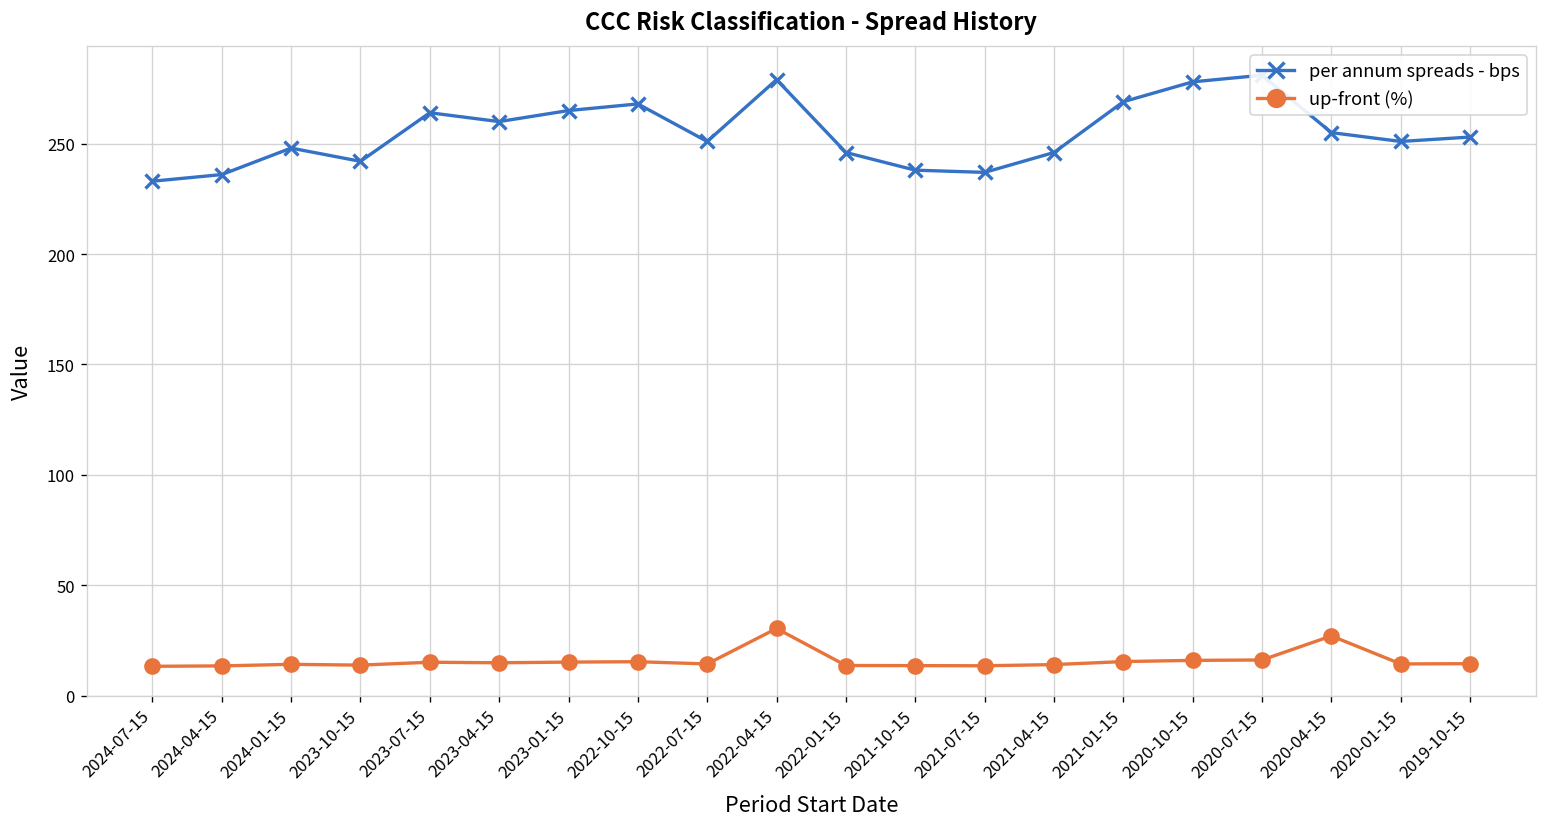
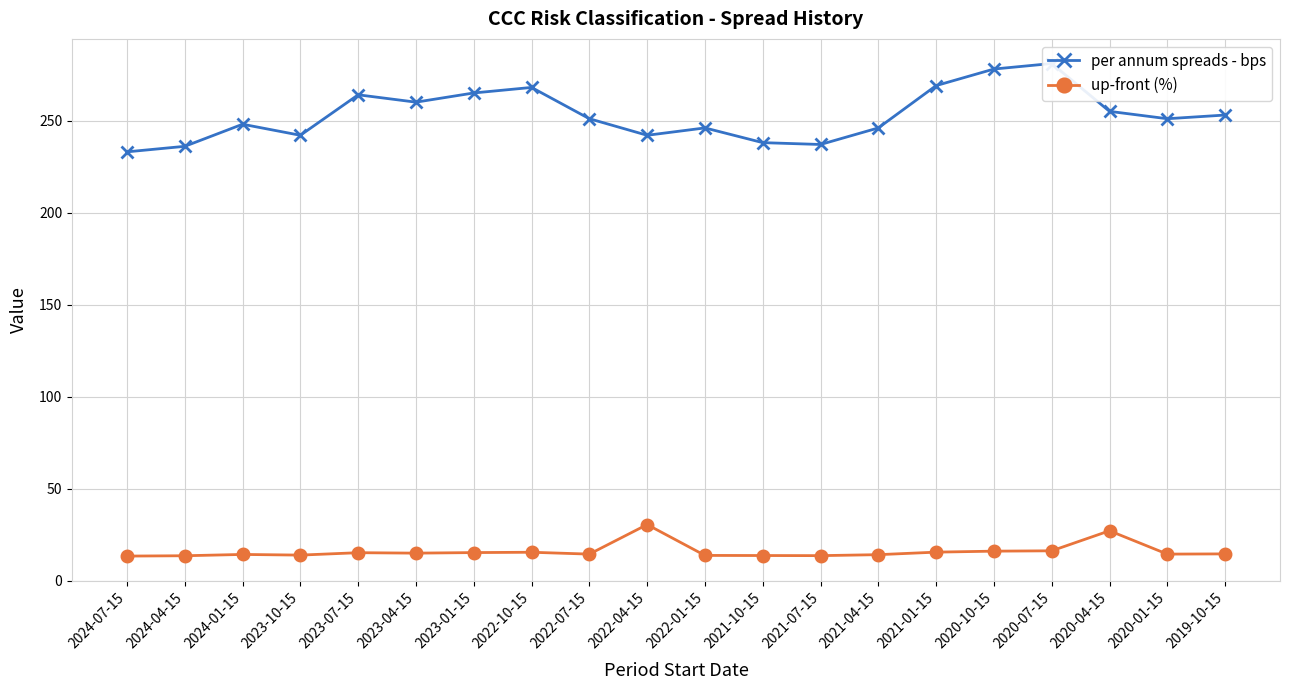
per annum spreads - bps, 2022-04-15: 279 -> 242
